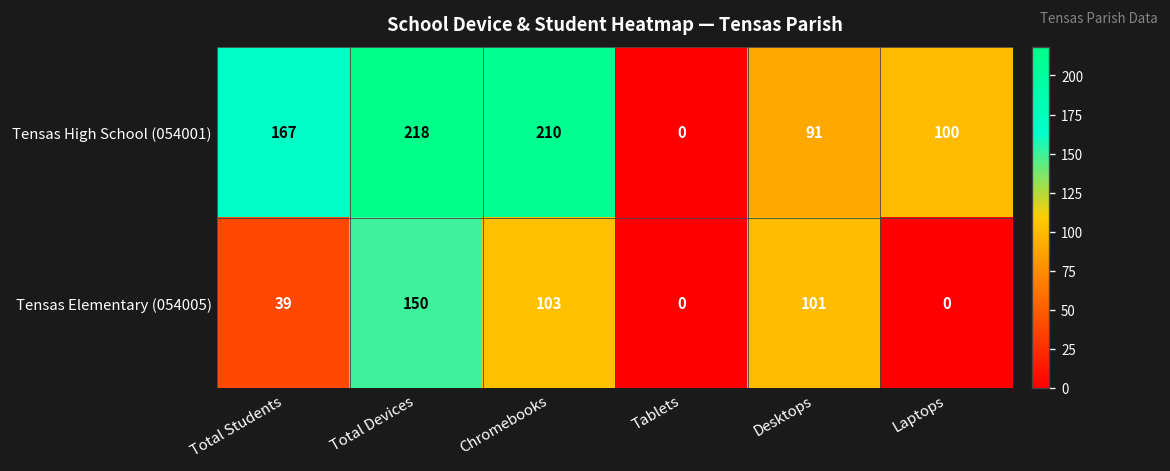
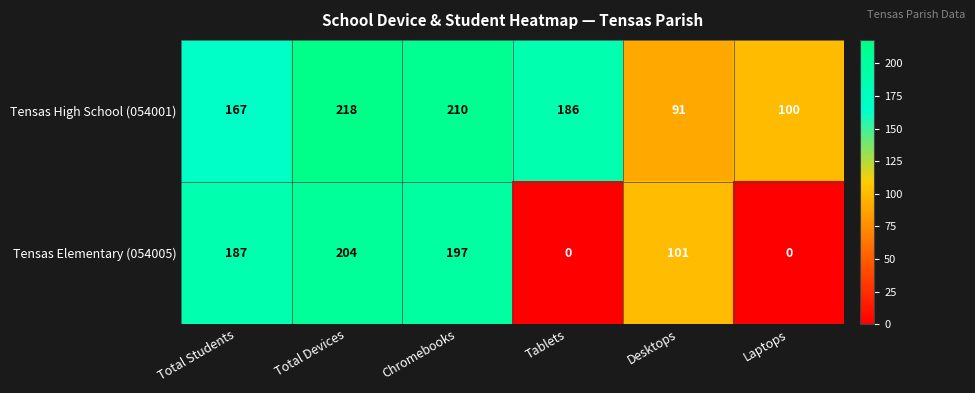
Tensas High School (054001), Tablets: 0 -> 186
Tensas Elementary (054005), Total Students: 39 -> 187
Tensas Elementary (054005), Total Devices: 150 -> 204
Tensas Elementary (054005), Chromebooks: 103 -> 197
